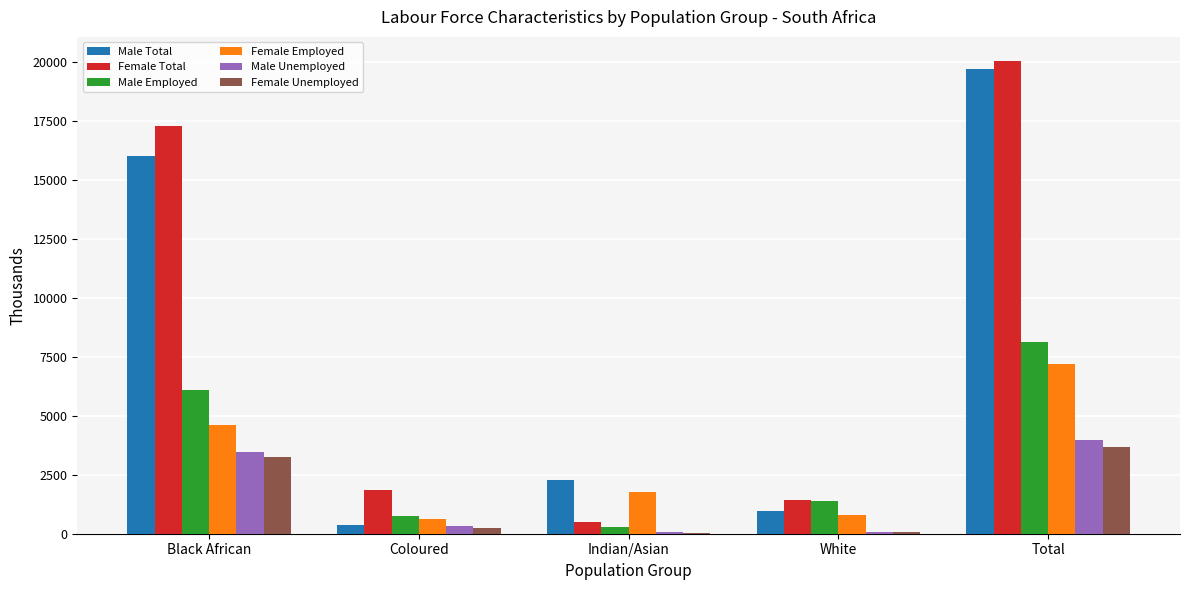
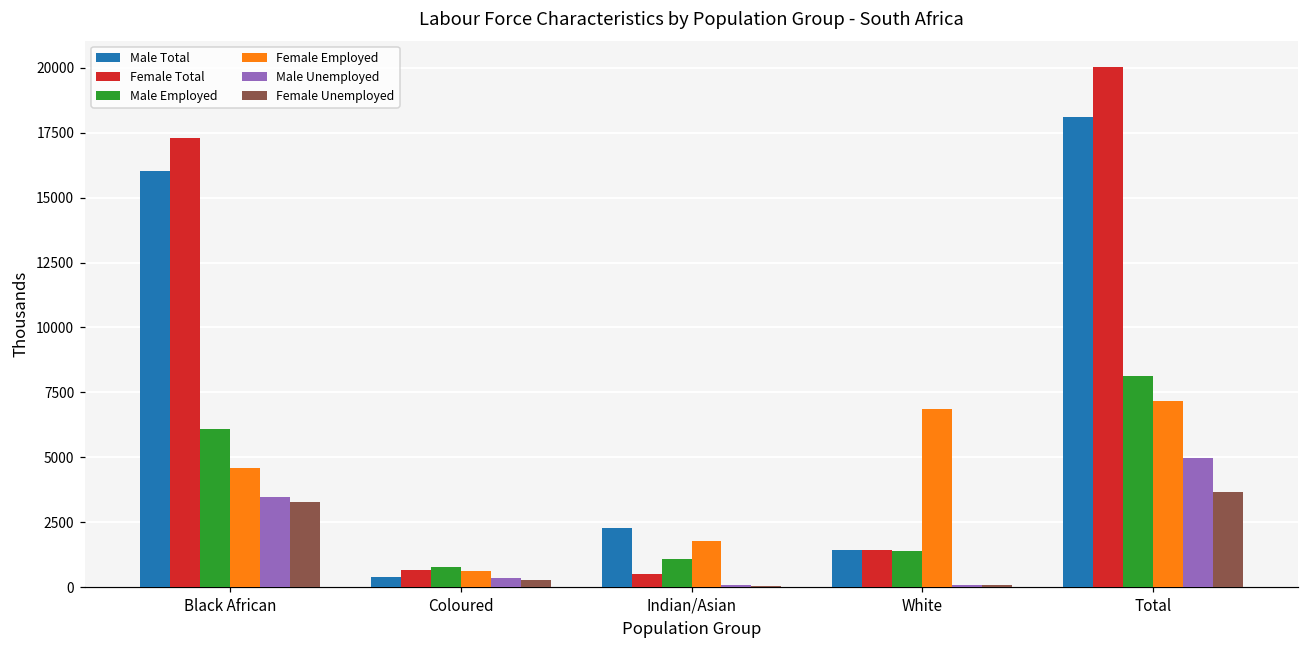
Female Total, Coloured: 1800 -> 600
Male Employed, Indian/Asian: 300 -> 1100
Male Total, White: 900 -> 1400
Female Employed, White: 800 -> 6900
Male Total, Total: 19700 -> 18100
Male Unemployed, Total: 4000 -> 5000
